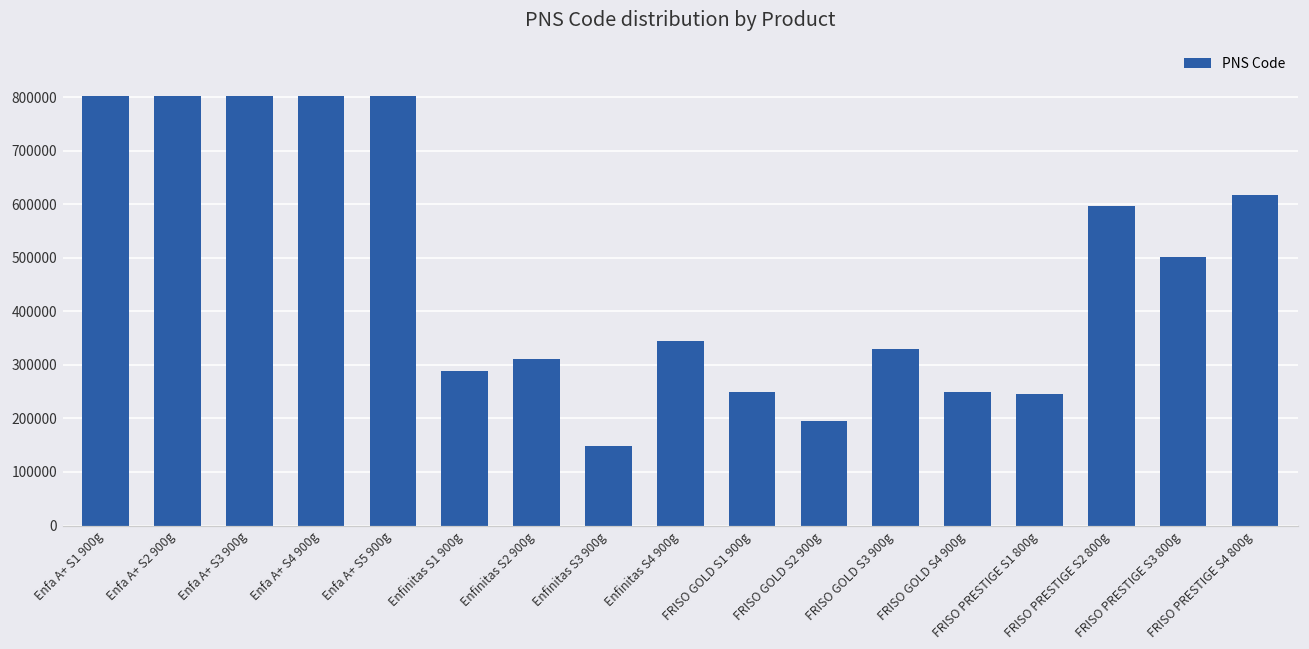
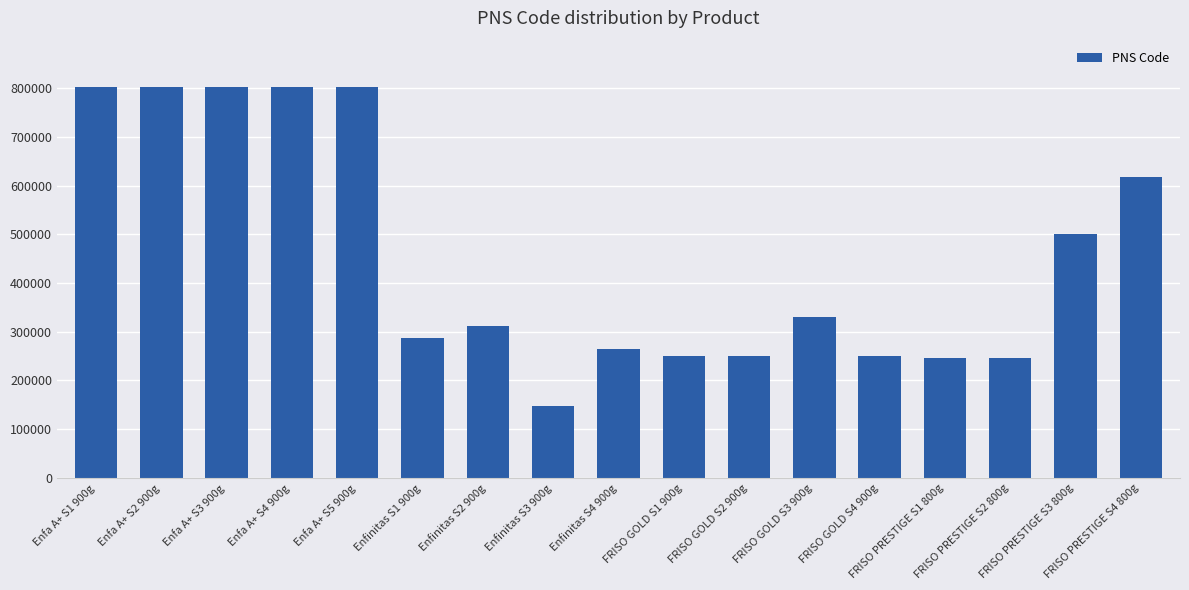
Enfinitas S4 900g: 340000 -> 260000
FRISO GOLD S2 900g: 190000 -> 250000
FRISO PRESTIGE S2 800g: 600000 -> 250000
